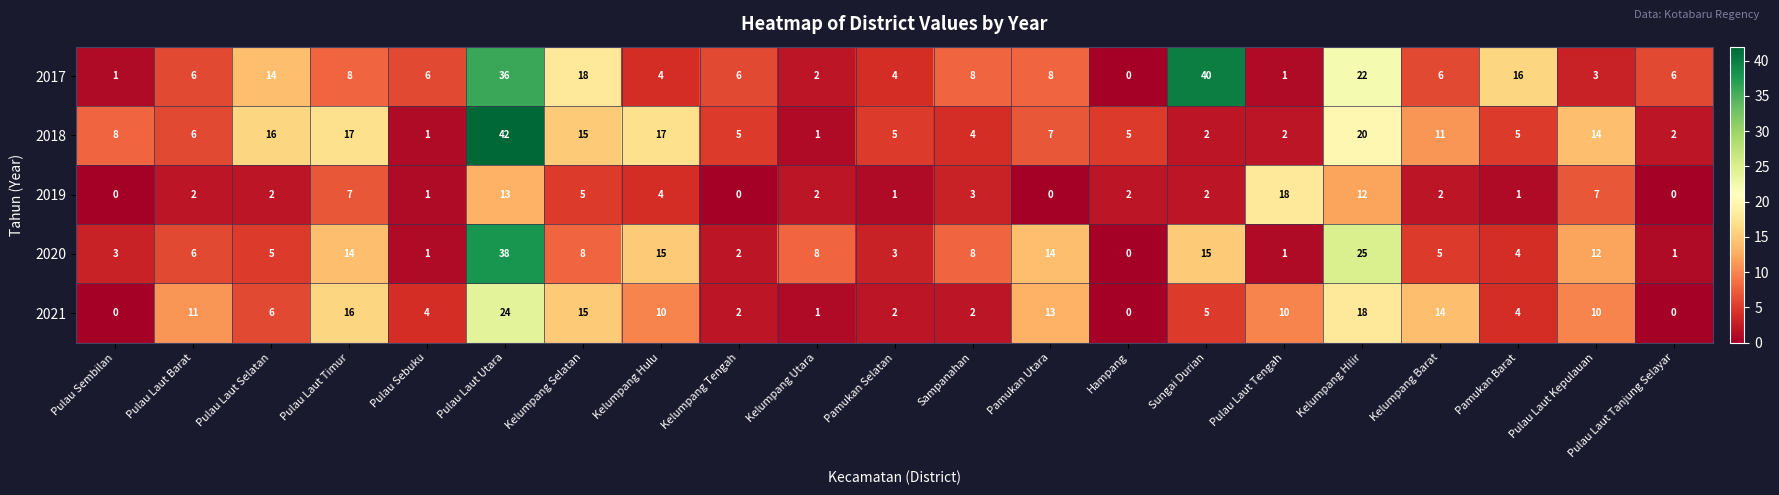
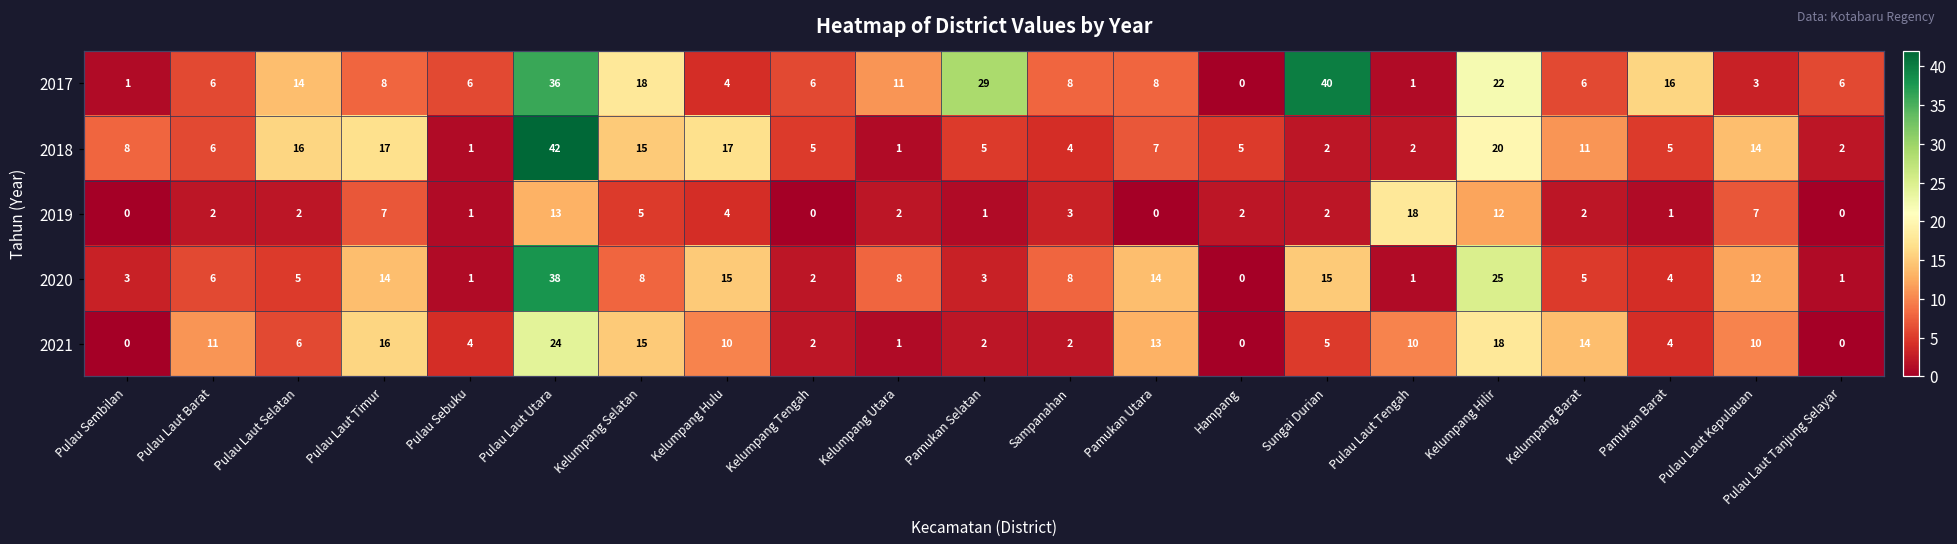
2017, Kelumpang Utara: 2 -> 11
2017, Pamukan Selatan: 4 -> 29
